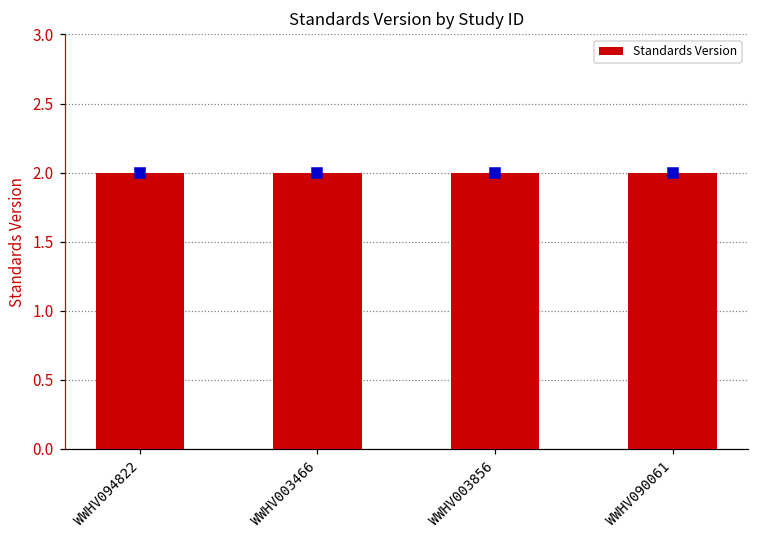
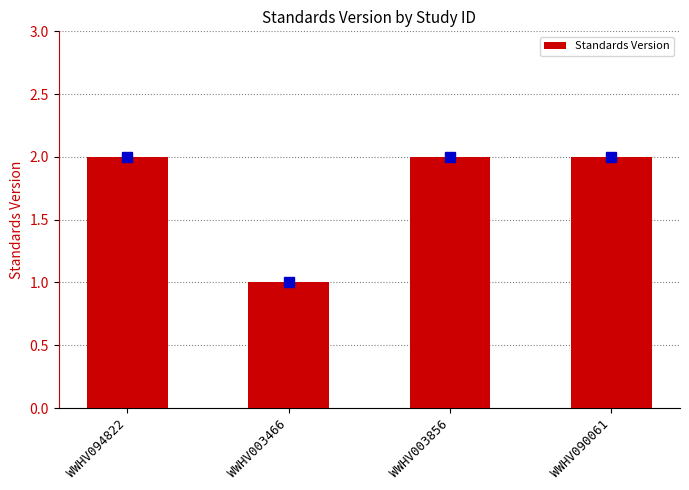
Standards Version, WWHV003466: 2 -> 1
